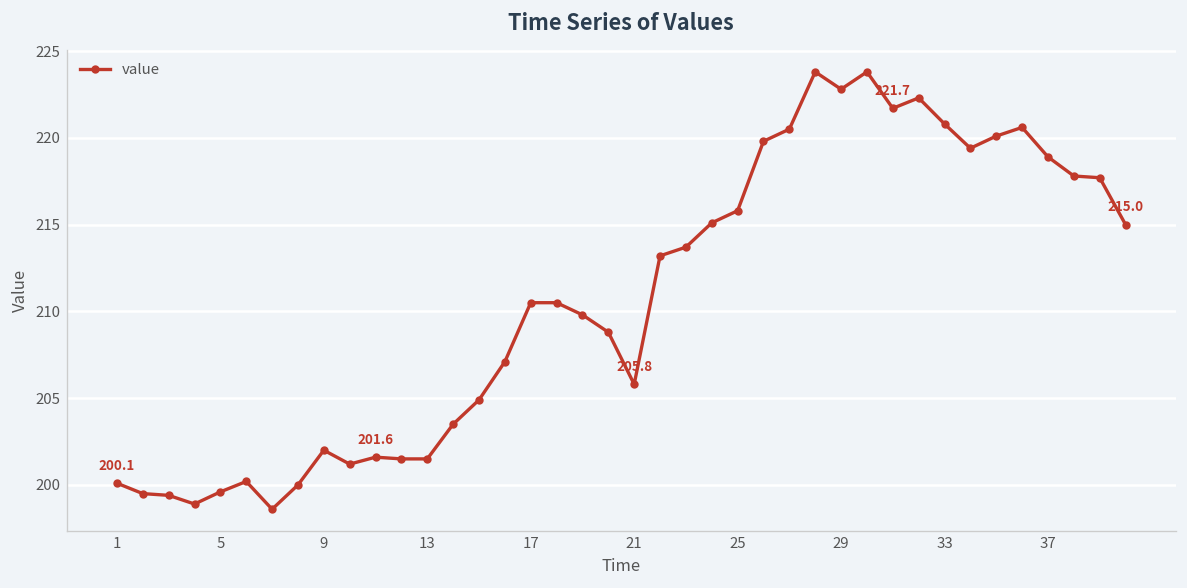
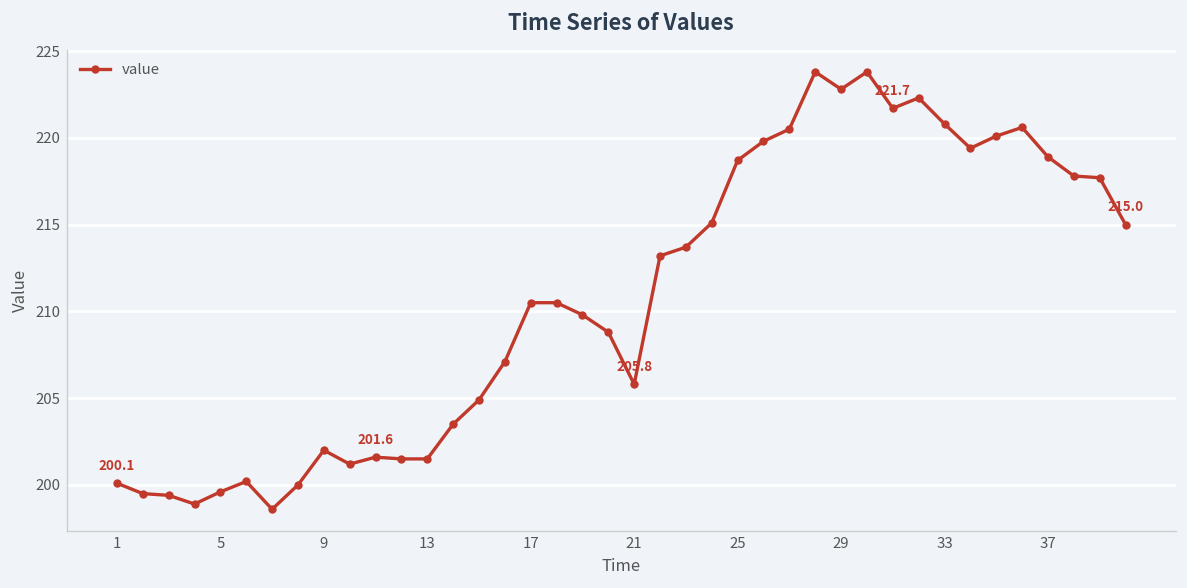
25: 215.8 -> 218.7
